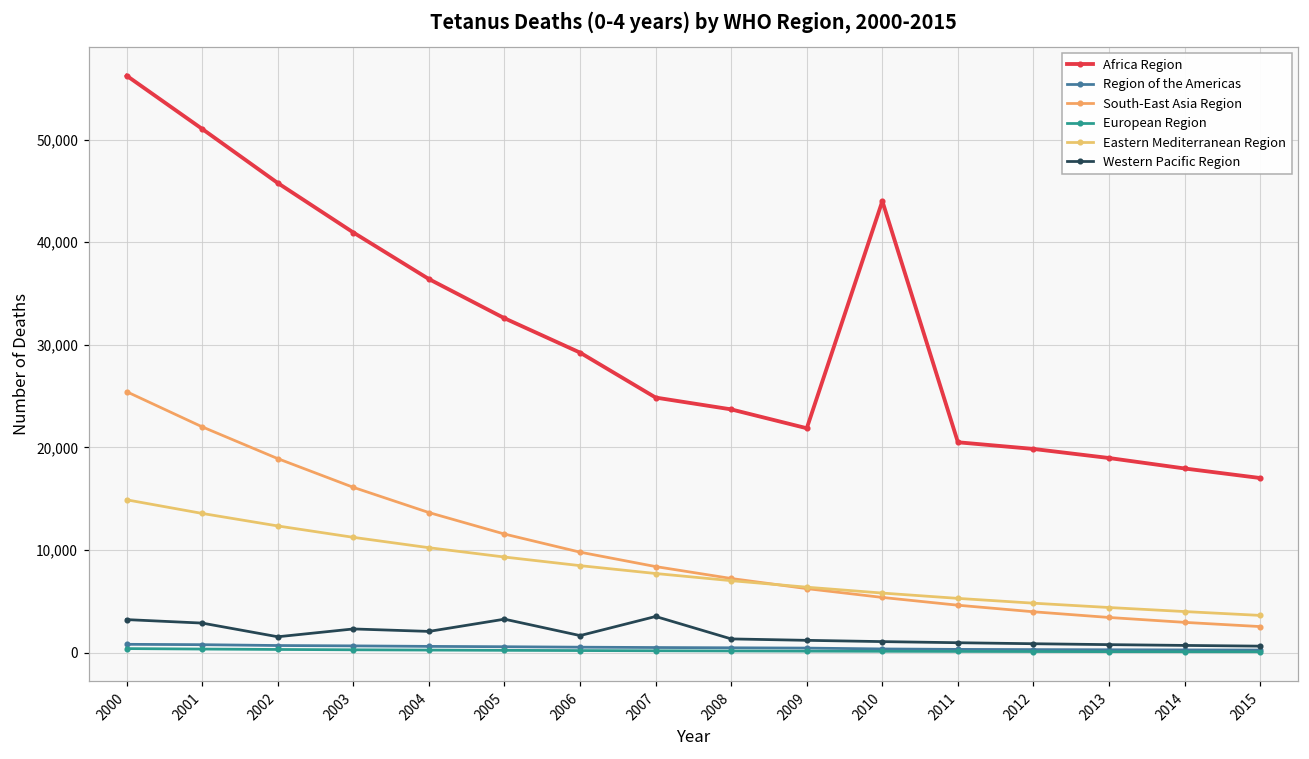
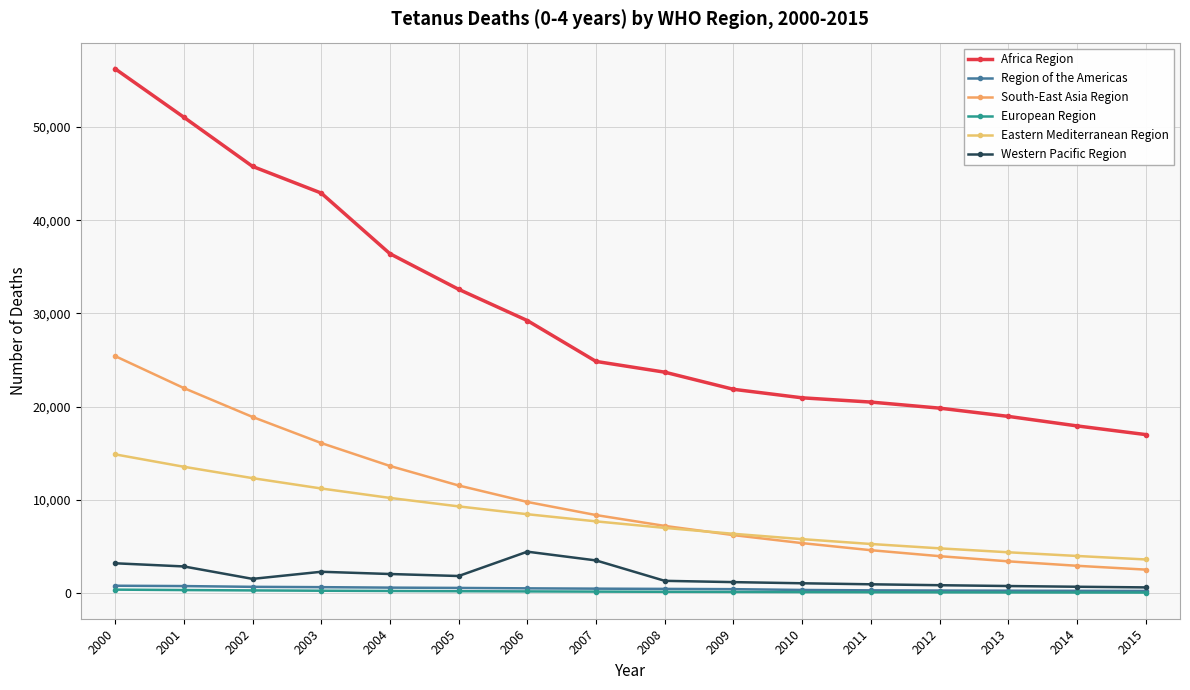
Africa Region, 2003: 41,000 -> 43,000
Western Pacific Region, 2005: 3,000 -> 2,000
Western Pacific Region, 2006: 2,000 -> 4,000
Africa Region, 2010: 44,000 -> 21,000
